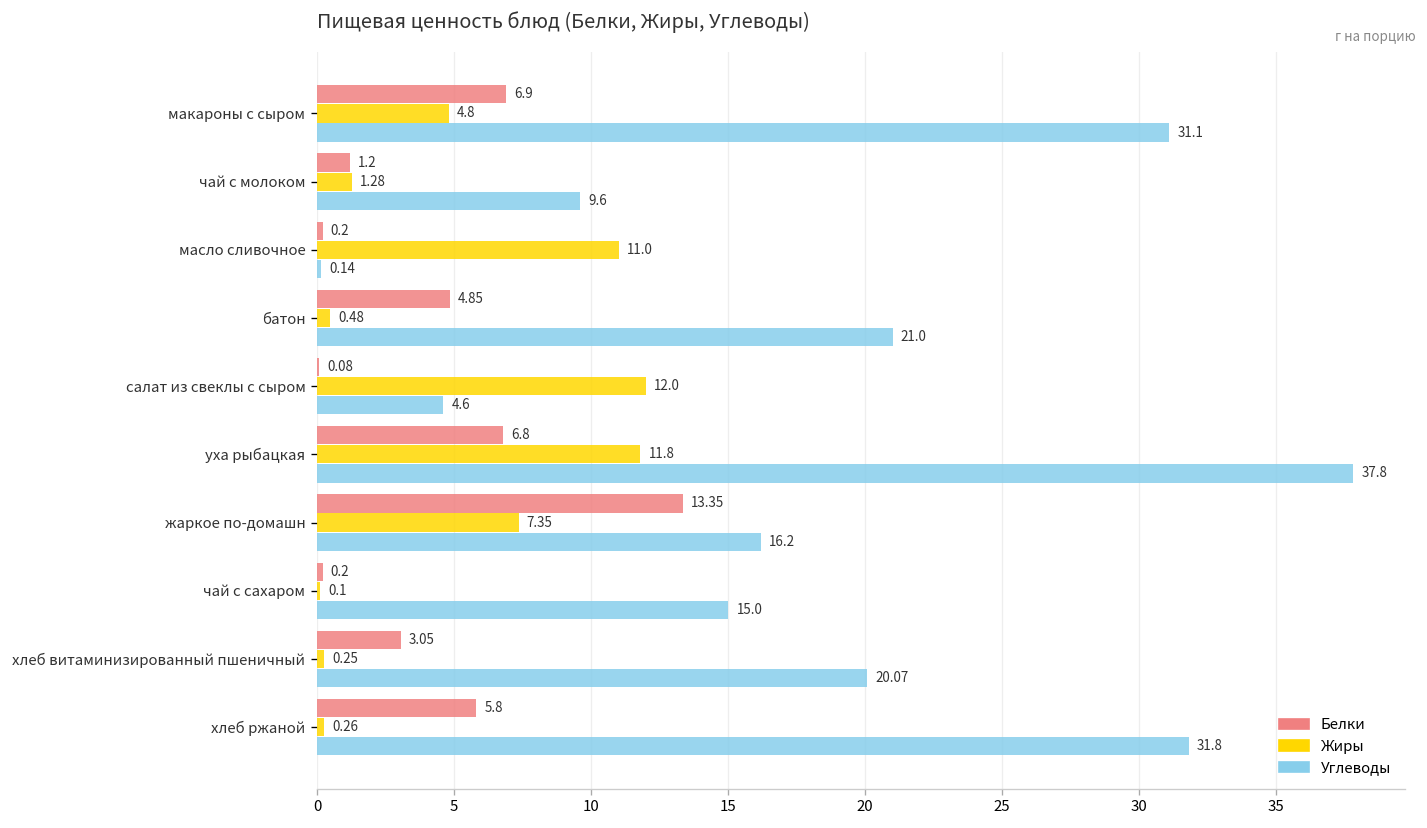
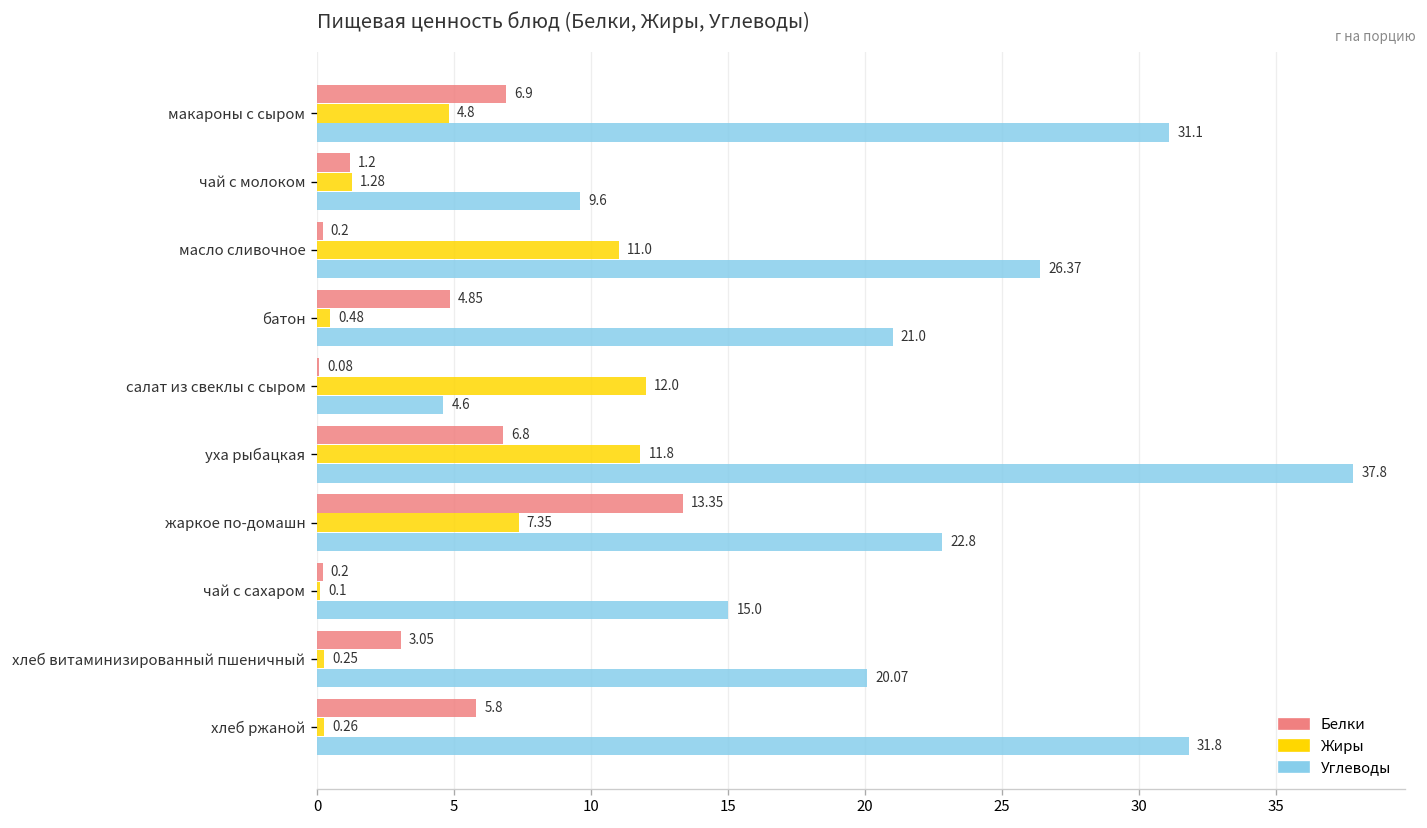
Углеводы, масло сливочное: 0.14 -> 26.37
Углеводы, жаркое по-домашн: 16.2 -> 22.8
